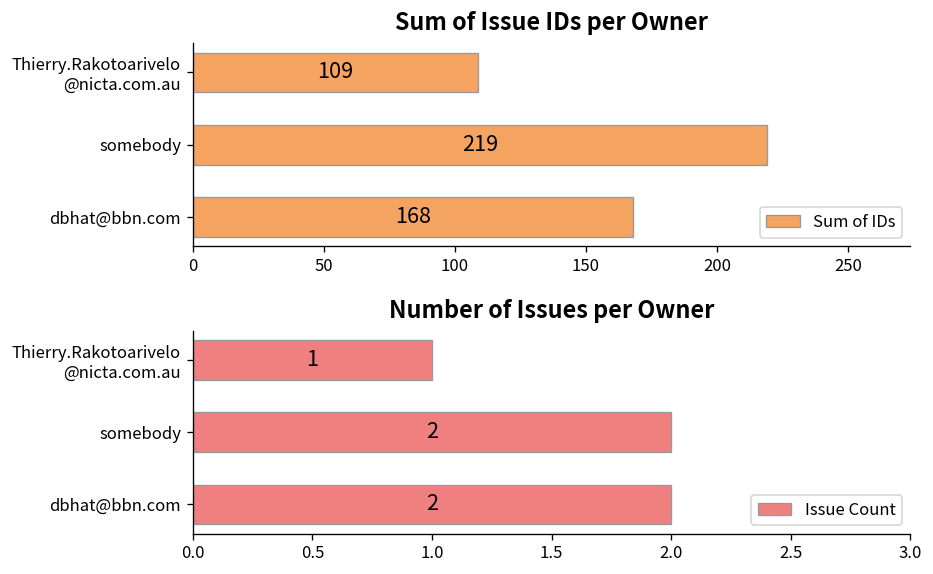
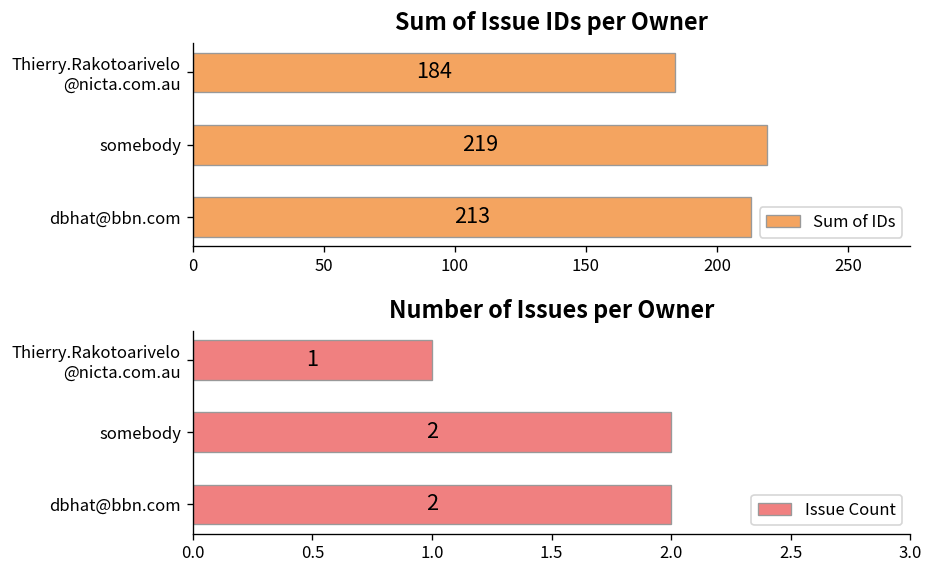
Sum of Issue IDs per Owner, Thierry.Rakotoarivelo @nicta.com.au: 109 -> 184
Sum of Issue IDs per Owner, dbhat@bbn.com: 168 -> 213
